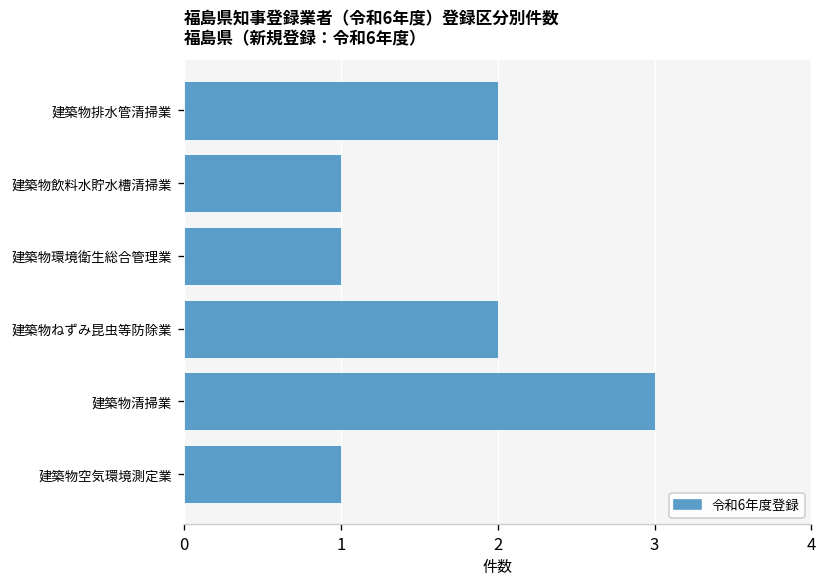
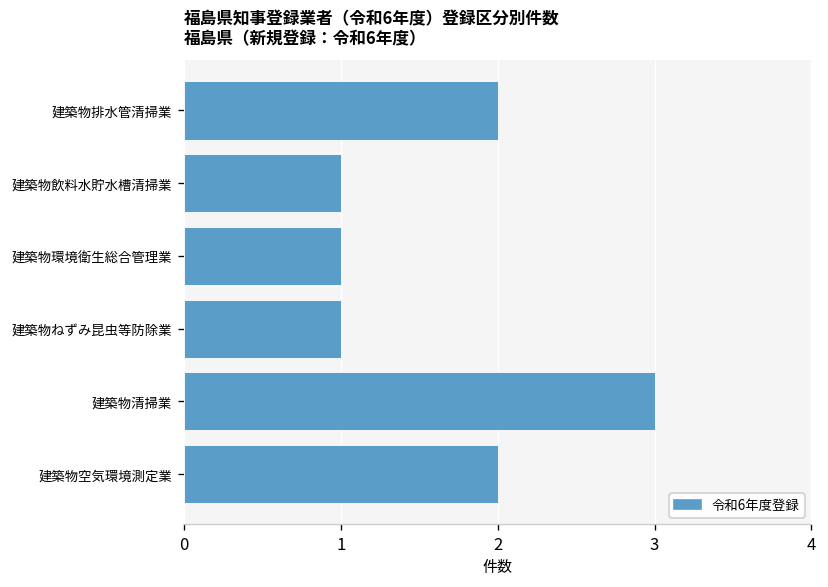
建築物ねずみ昆虫等防除業: 2 -> 1
建築物空気環境測定業: 1 -> 2
